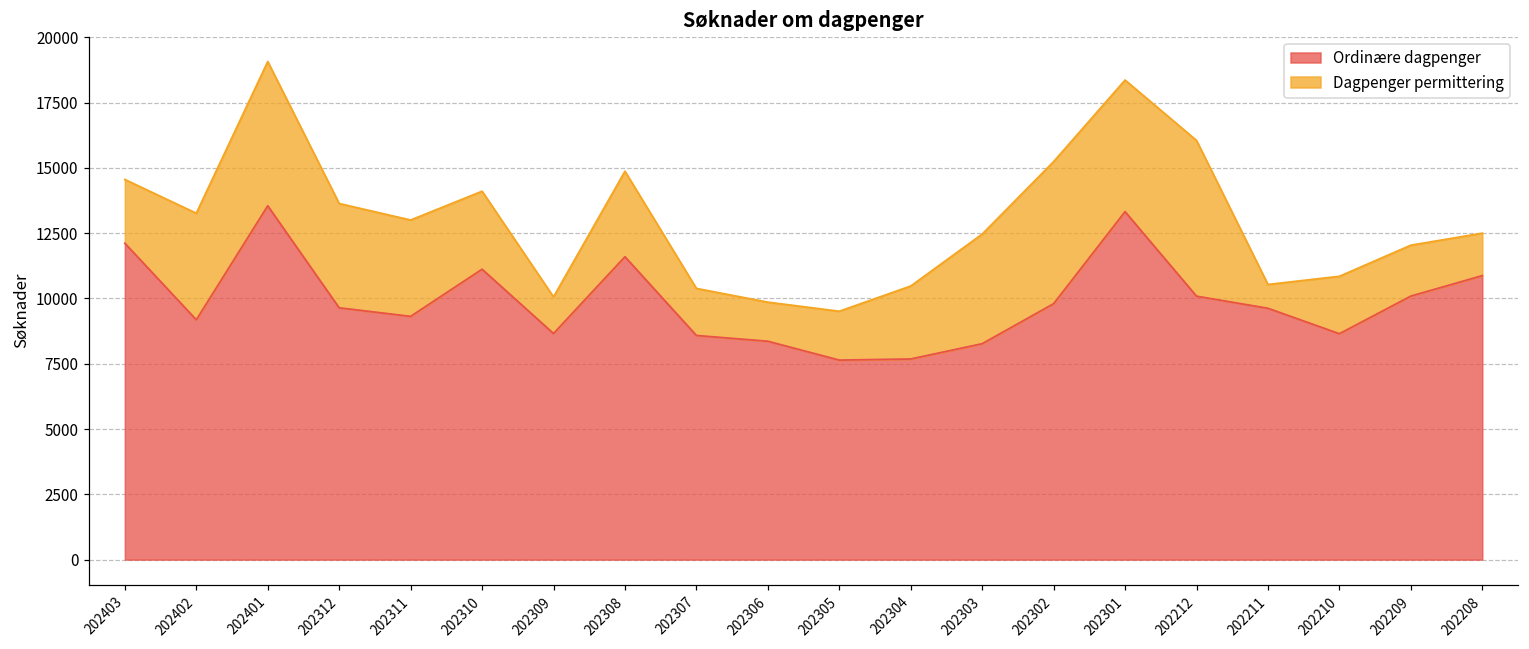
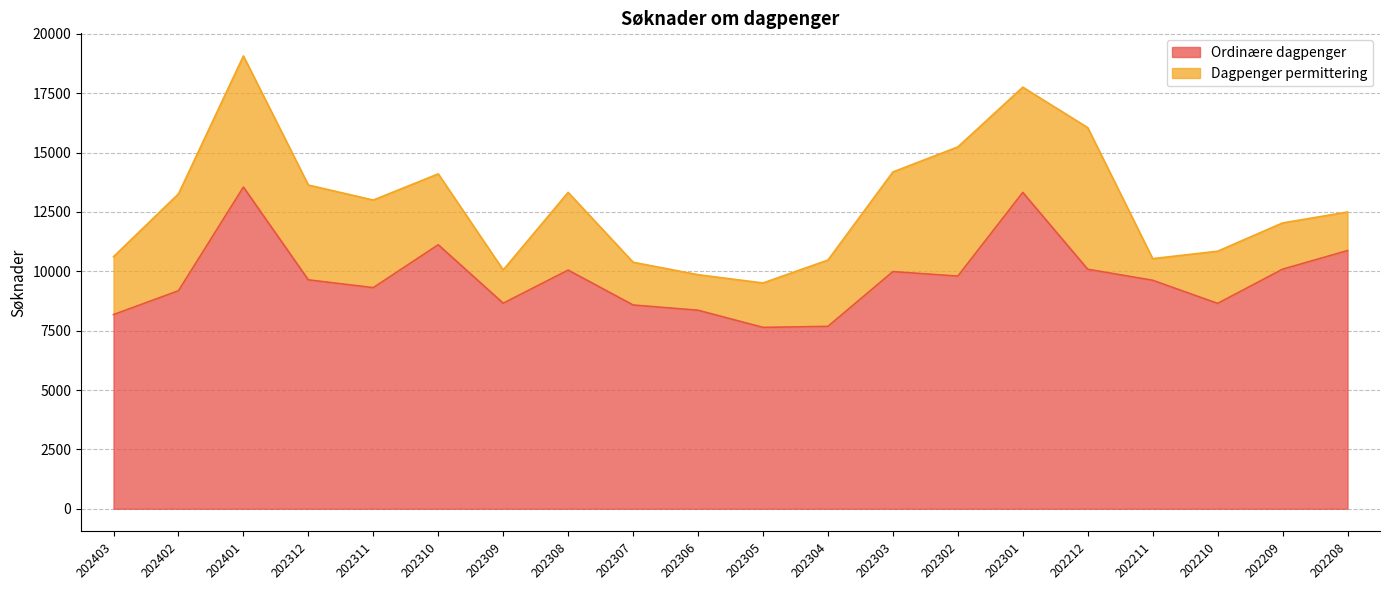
Ordinære dagpenger, 202403: 12100 -> 8200
Ordinære dagpenger, 202308: 11600 -> 10100
Ordinære dagpenger, 202303: 8300 -> 10000
Dagpenger permittering, 202301: 5000 -> 4400
